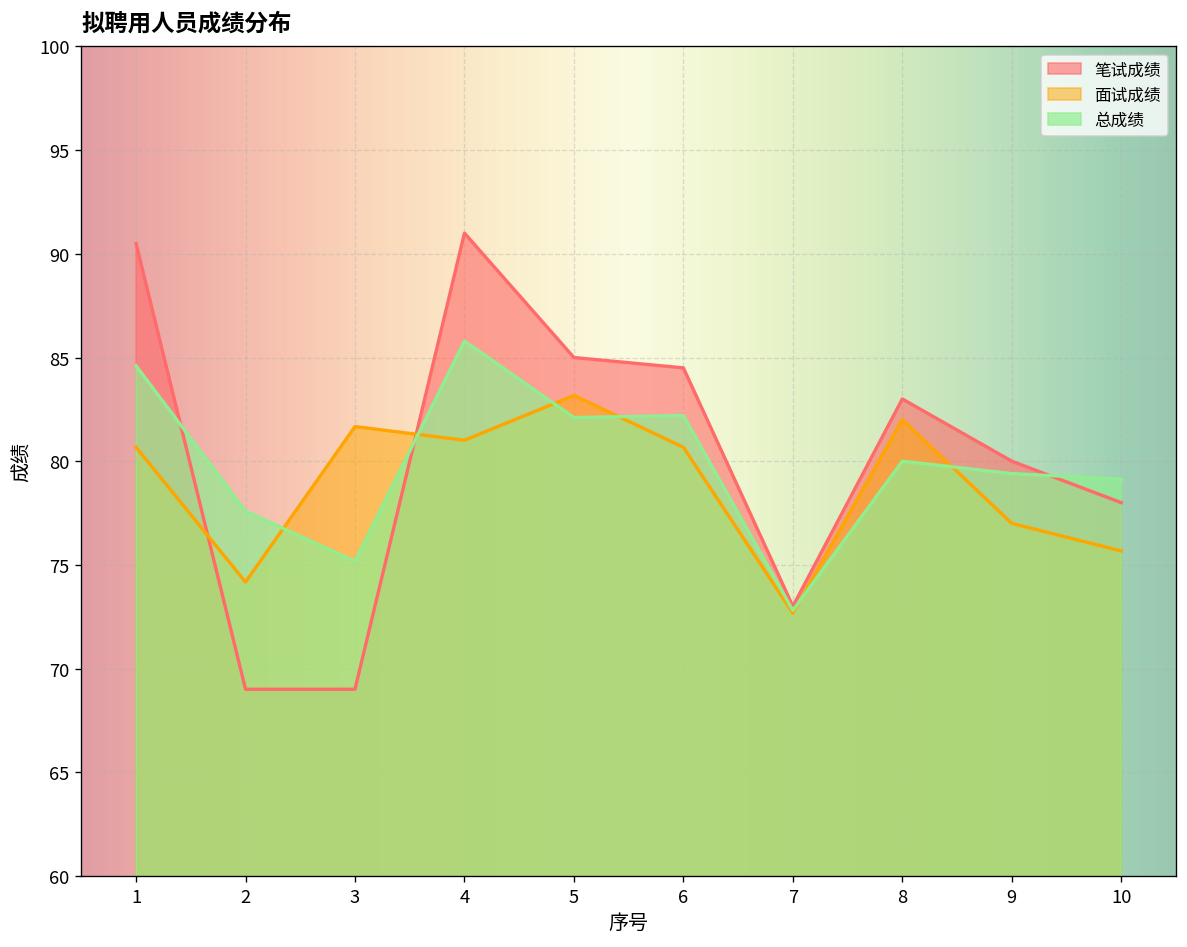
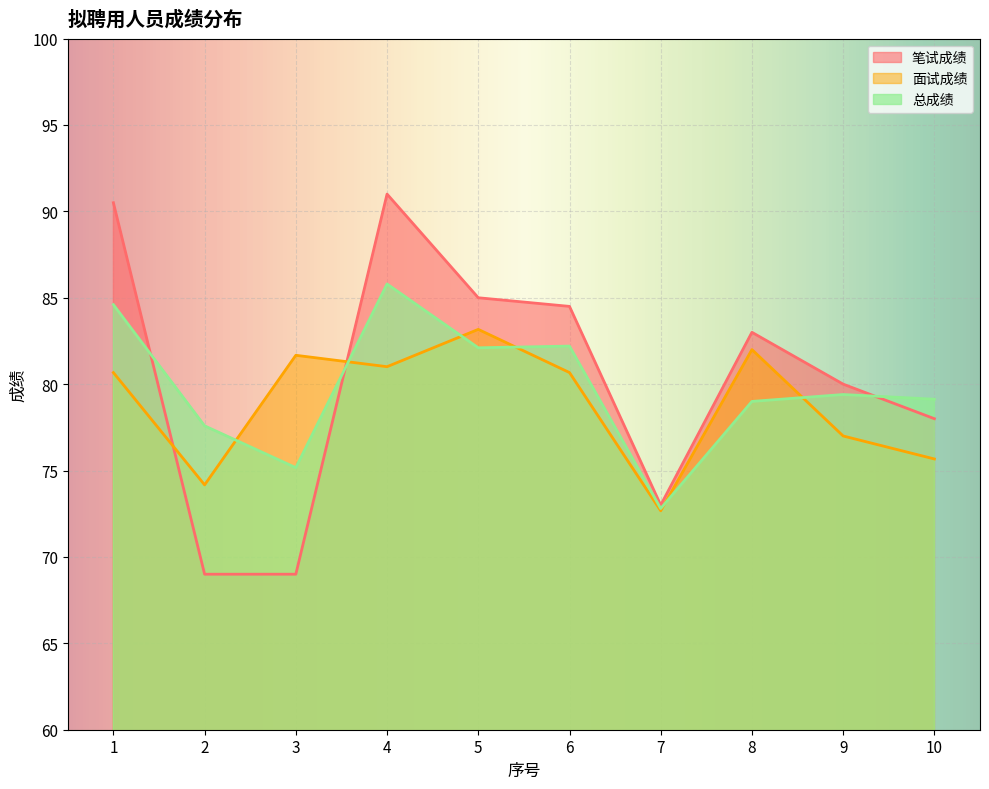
总成绩, 8: 80 -> 79
